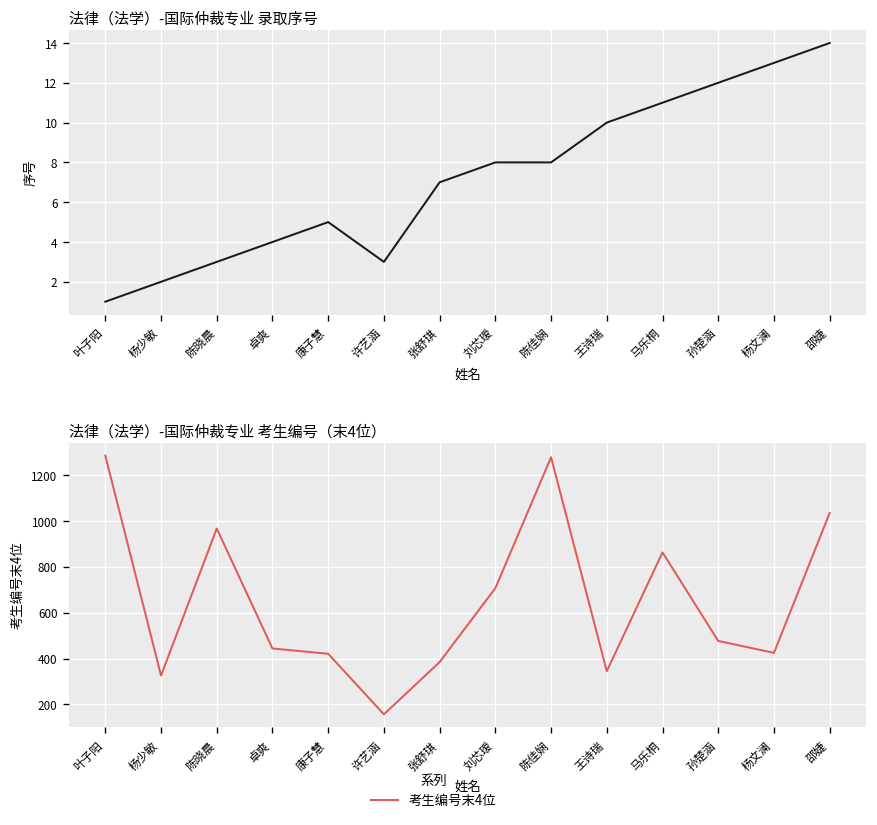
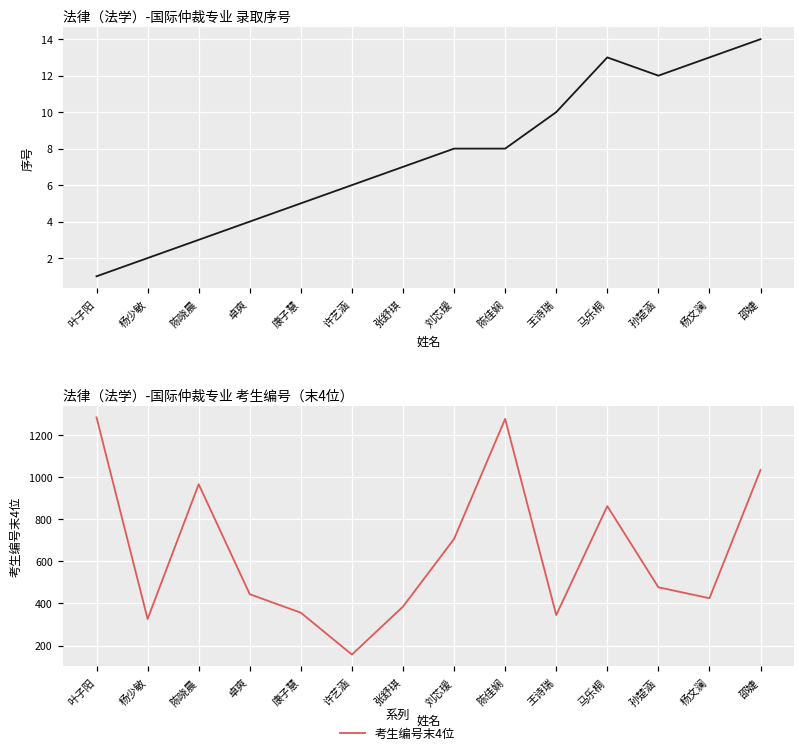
法律（法学）-国际仲裁专业 录取序号, 许艺涵: 3 -> 6
法律（法学）-国际仲裁专业 录取序号, 马乐桐: 11 -> 13
法律（法学）-国际仲裁专业 考生编号（末4位）, 康子慧: 420 -> 360
